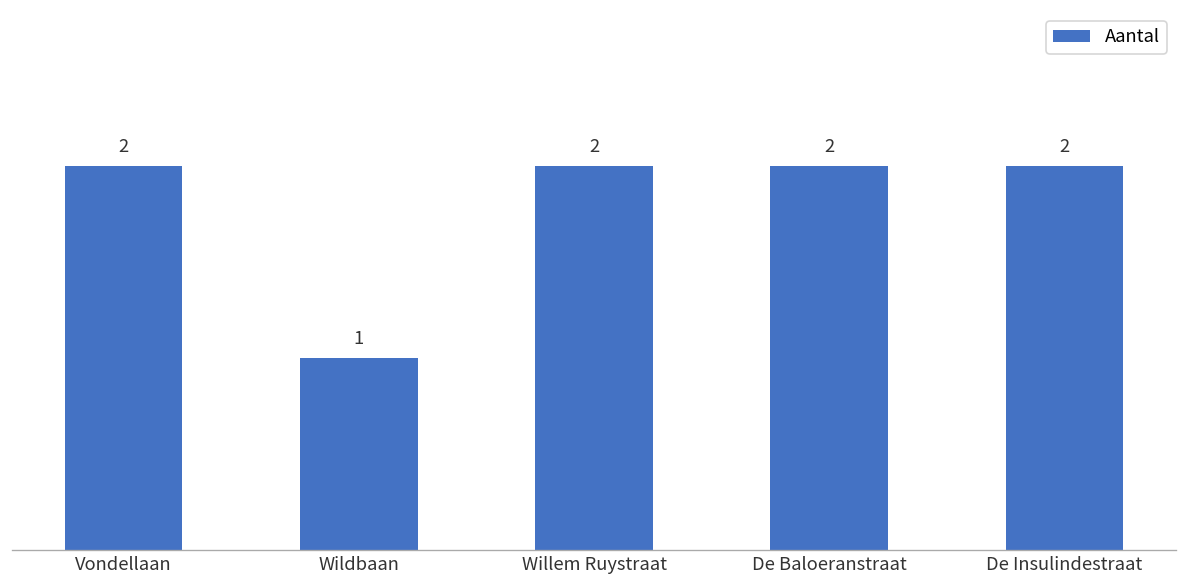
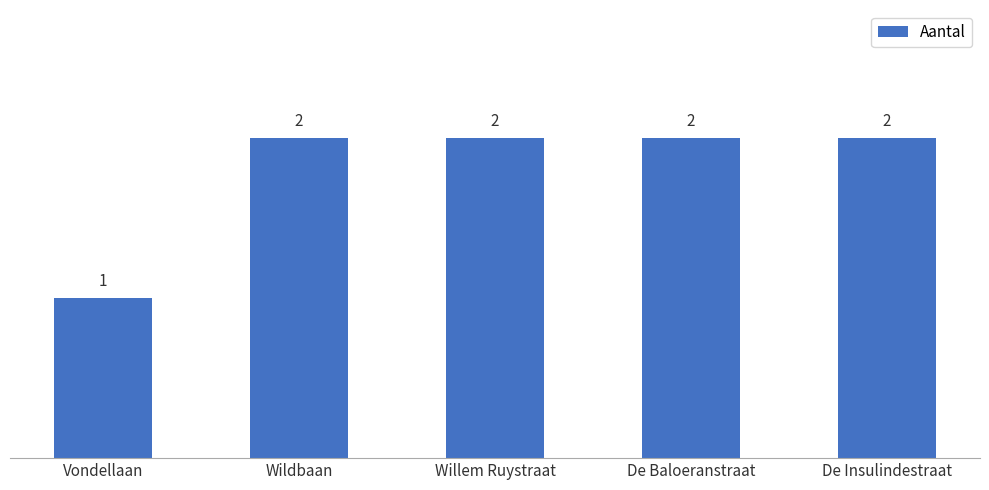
Vondellaan: 2 -> 1
Wildbaan: 1 -> 2
